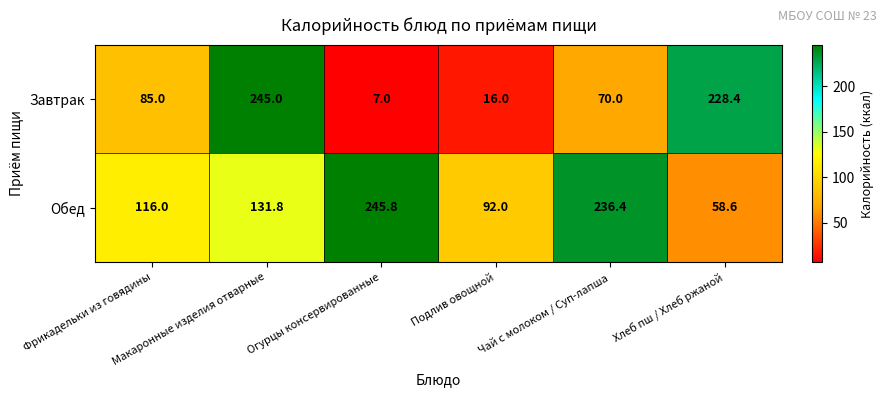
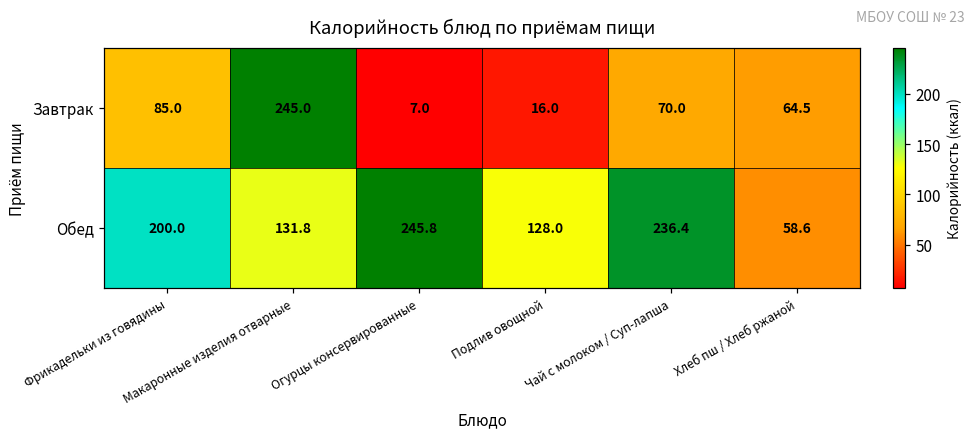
Завтрак, Хлеб пш / Хлеб ржаной: 228.4 -> 64.5
Обед, Фрикадельки из говядины: 116.0 -> 200.0
Обед, Подлив овощной: 92.0 -> 128.0
